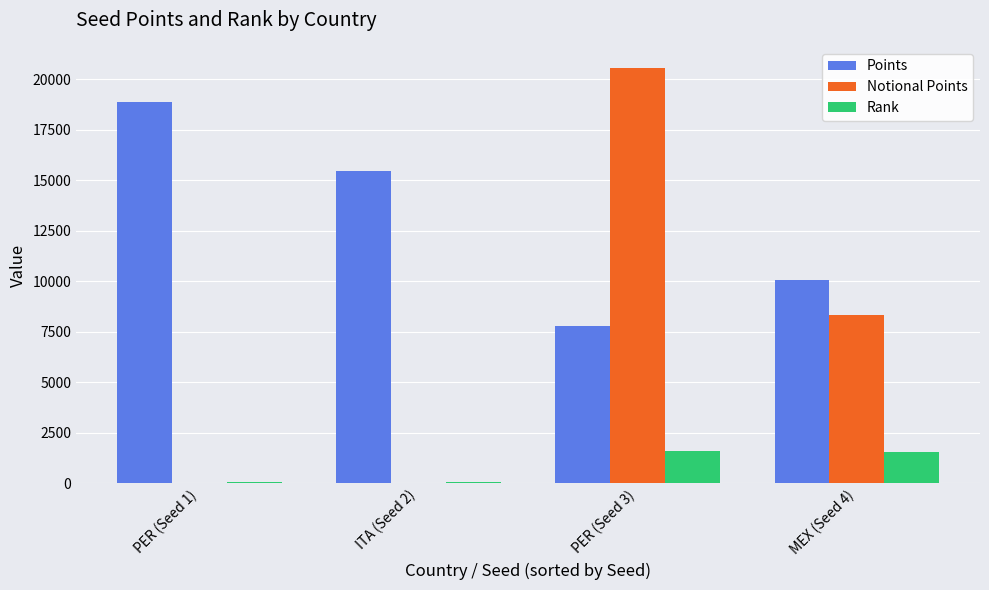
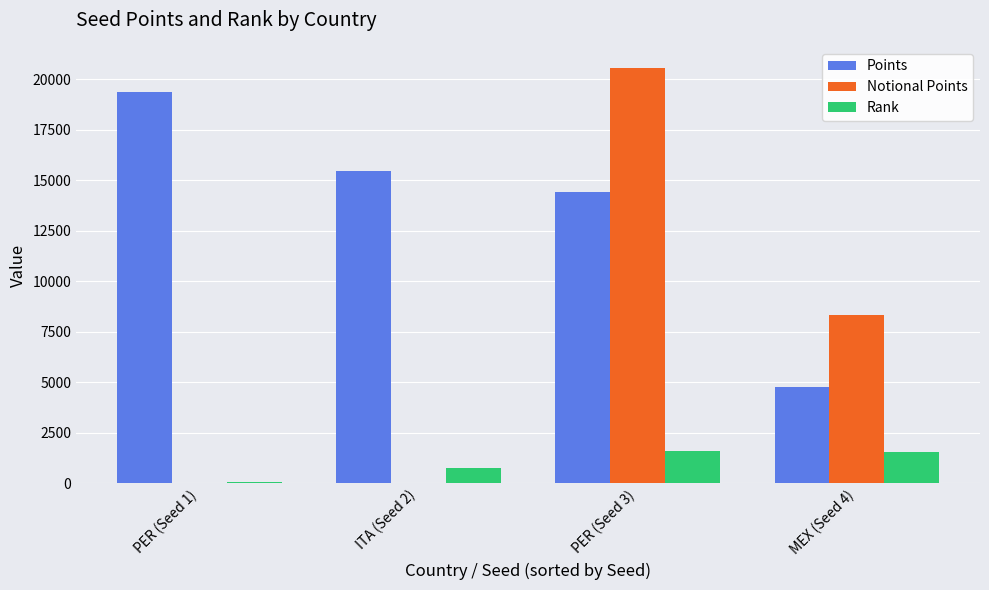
Points, PER (Seed 1): 18900 -> 19400
Rank, ITA (Seed 2): 100 -> 800
Points, PER (Seed 3): 7800 -> 14400
Points, MEX (Seed 4): 10100 -> 4800
